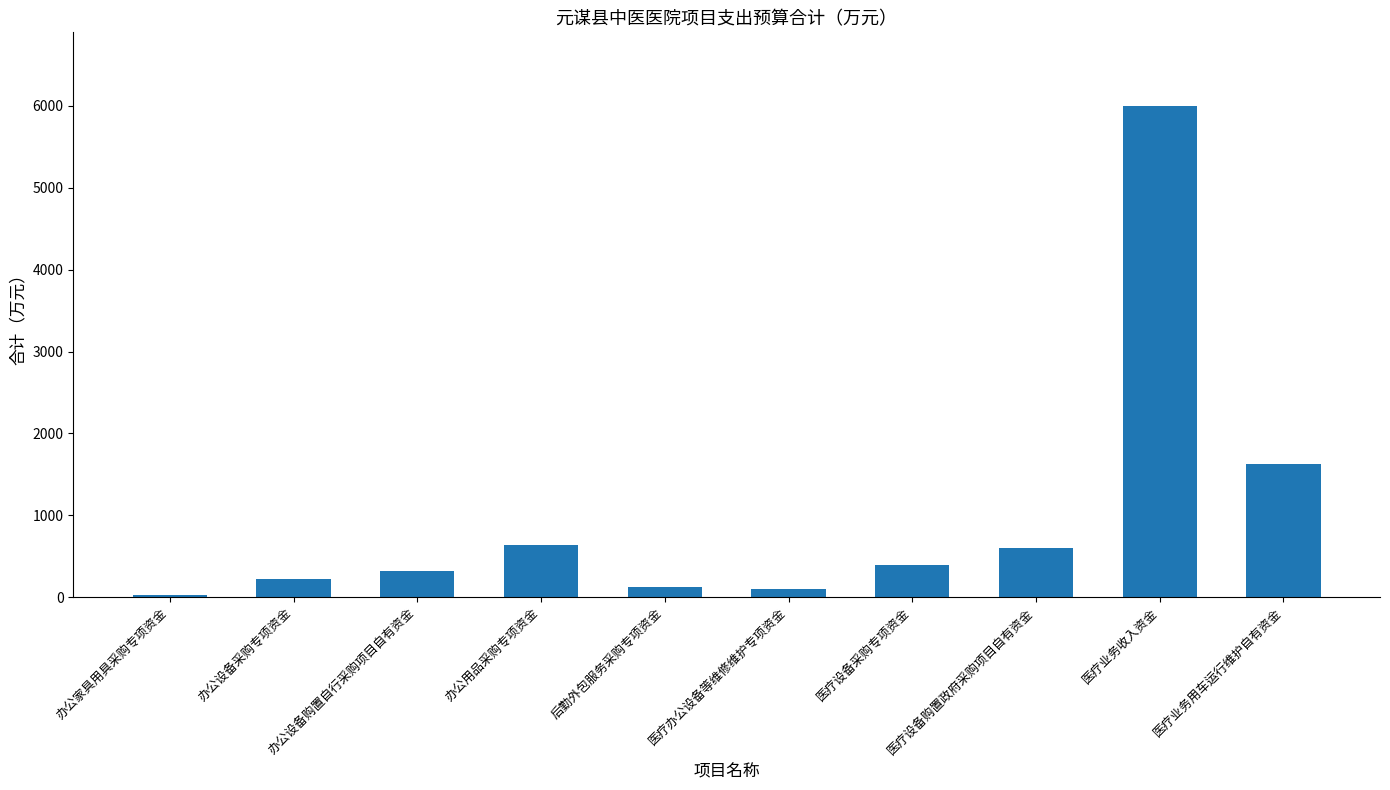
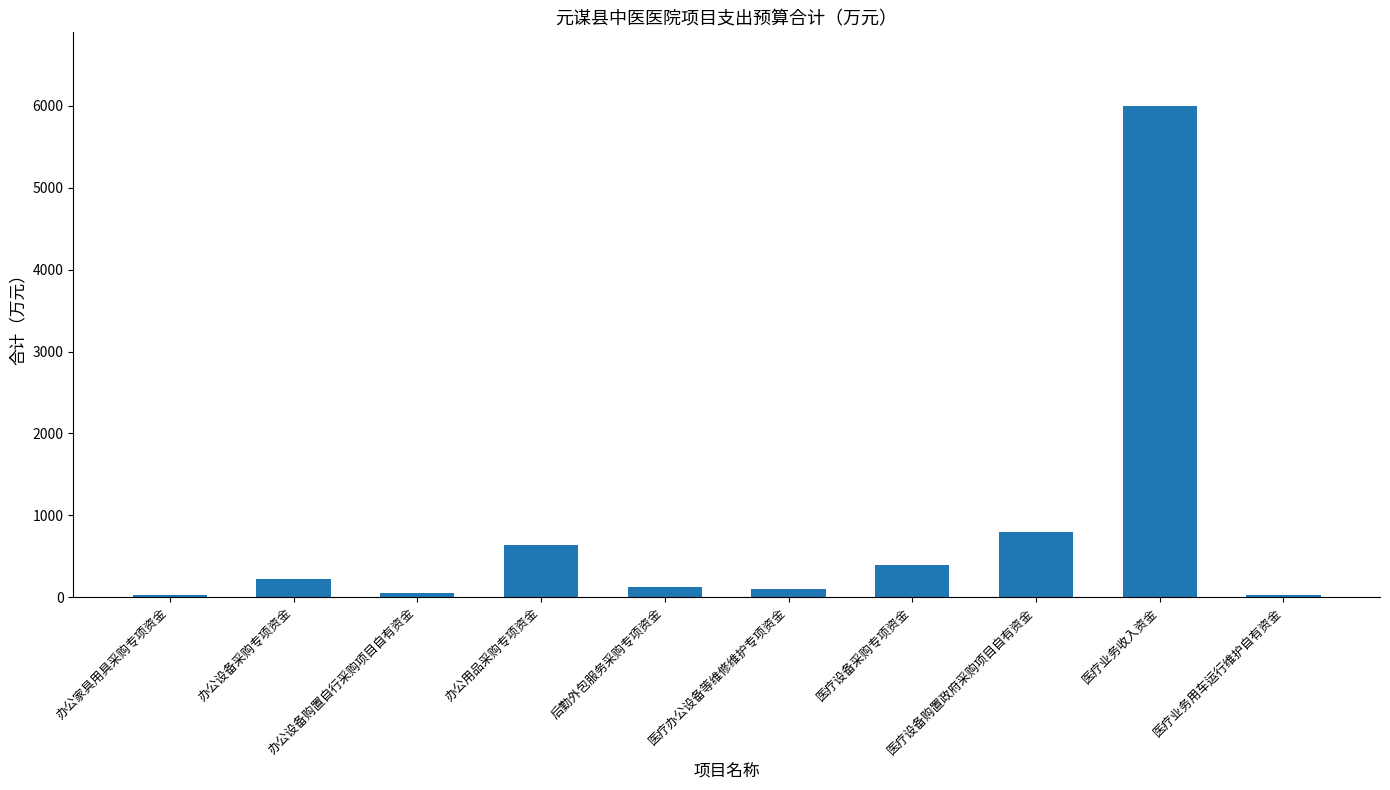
办公设备购置自行采购项目自有资金: 300 -> 0
医疗设备购置政府采购项目自有资金: 600 -> 800
医疗业务用车运行维护自有资金: 1600 -> 0
